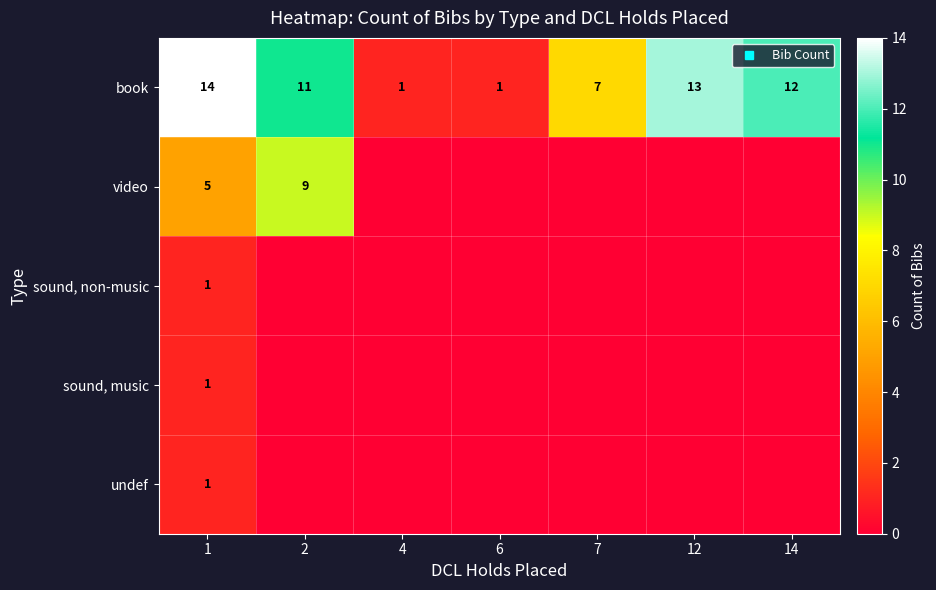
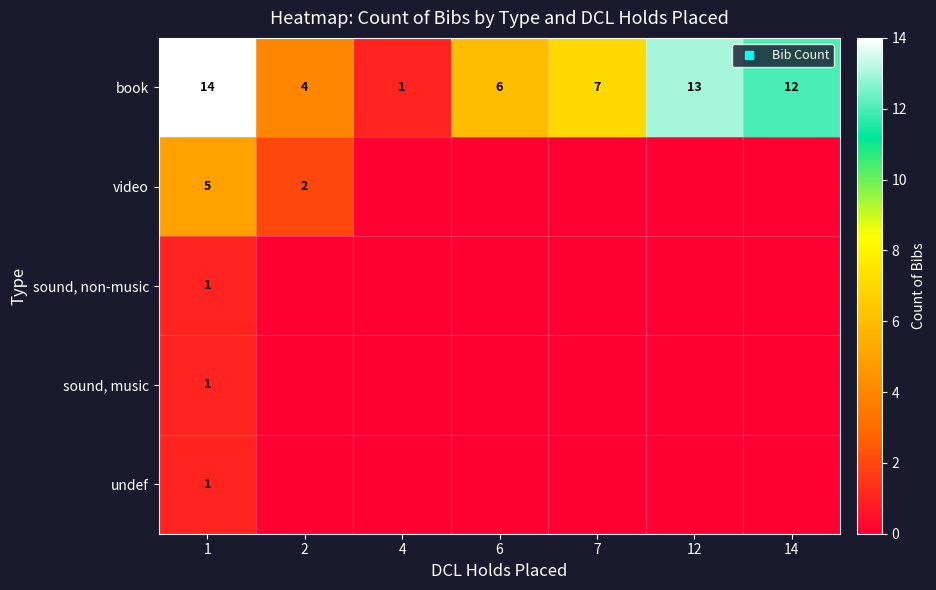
book, 2: 11 -> 4
book, 6: 1 -> 6
video, 2: 9 -> 2
